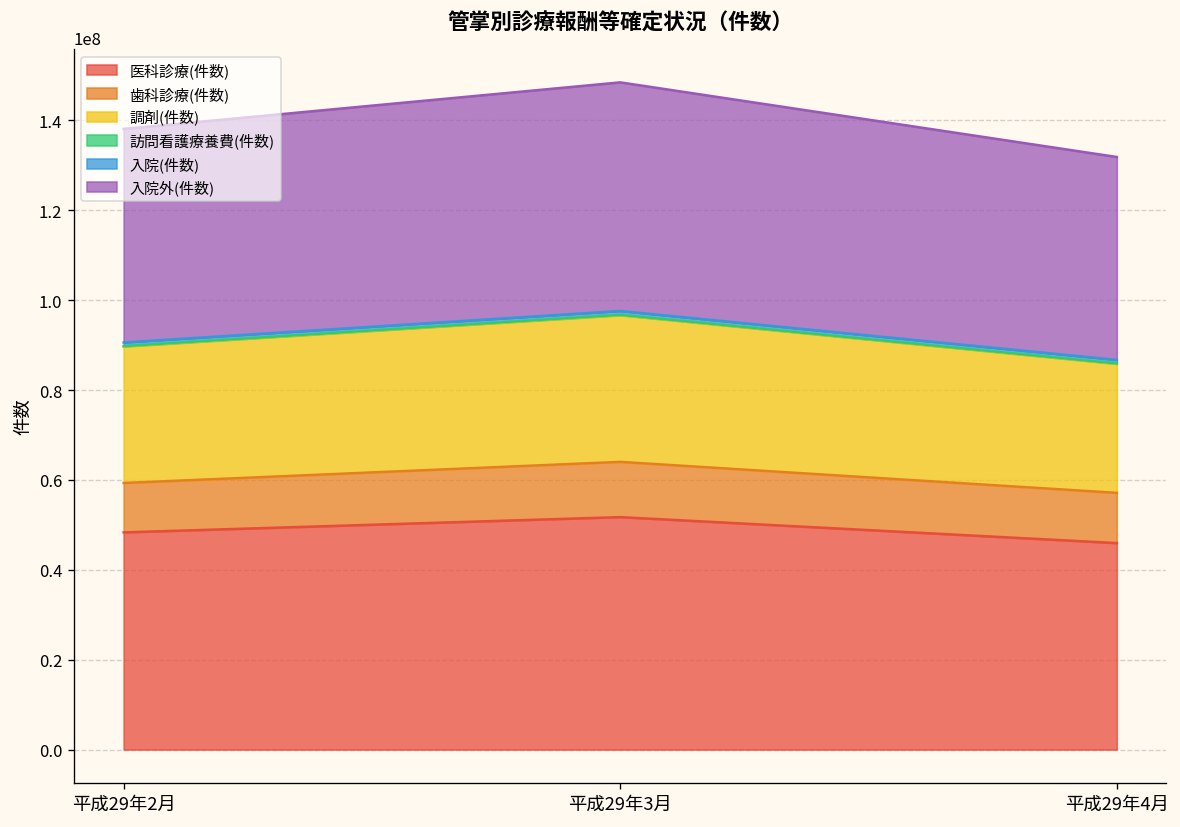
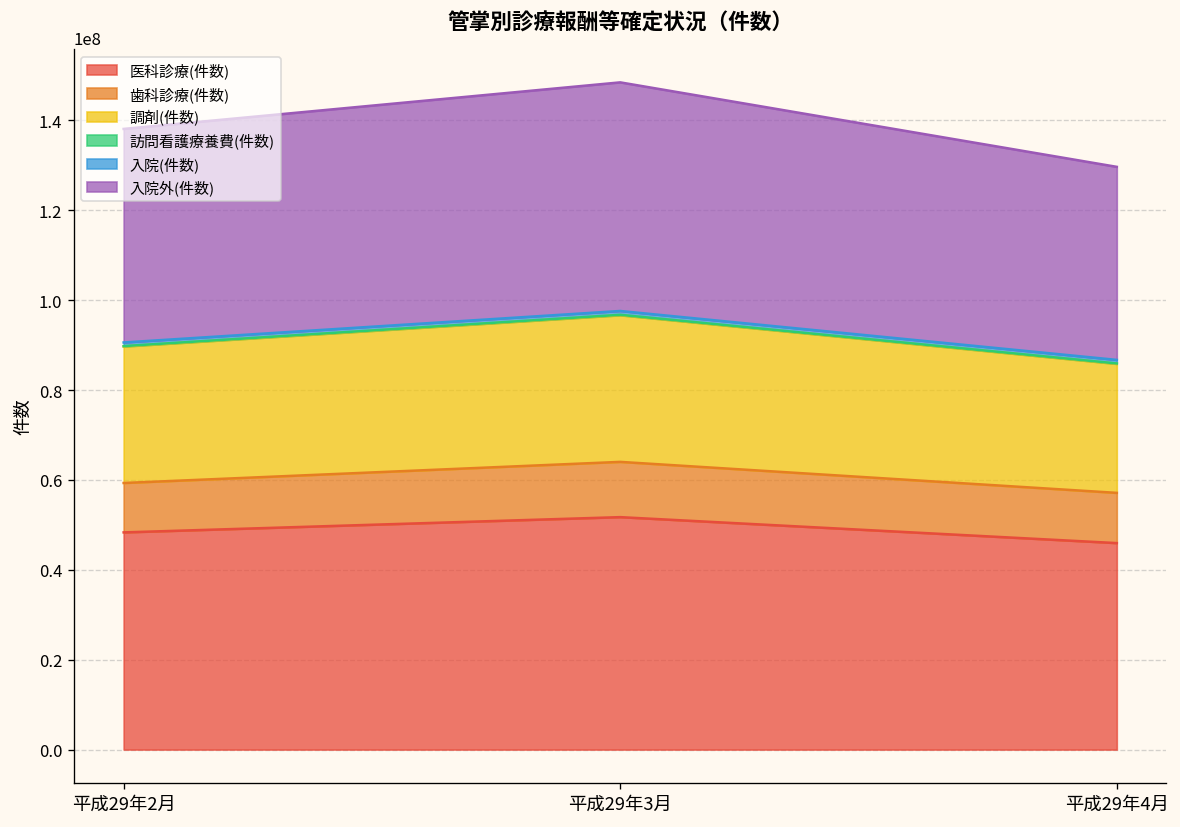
入院外(件数), 平成29年4月: 45000000 -> 43000000
